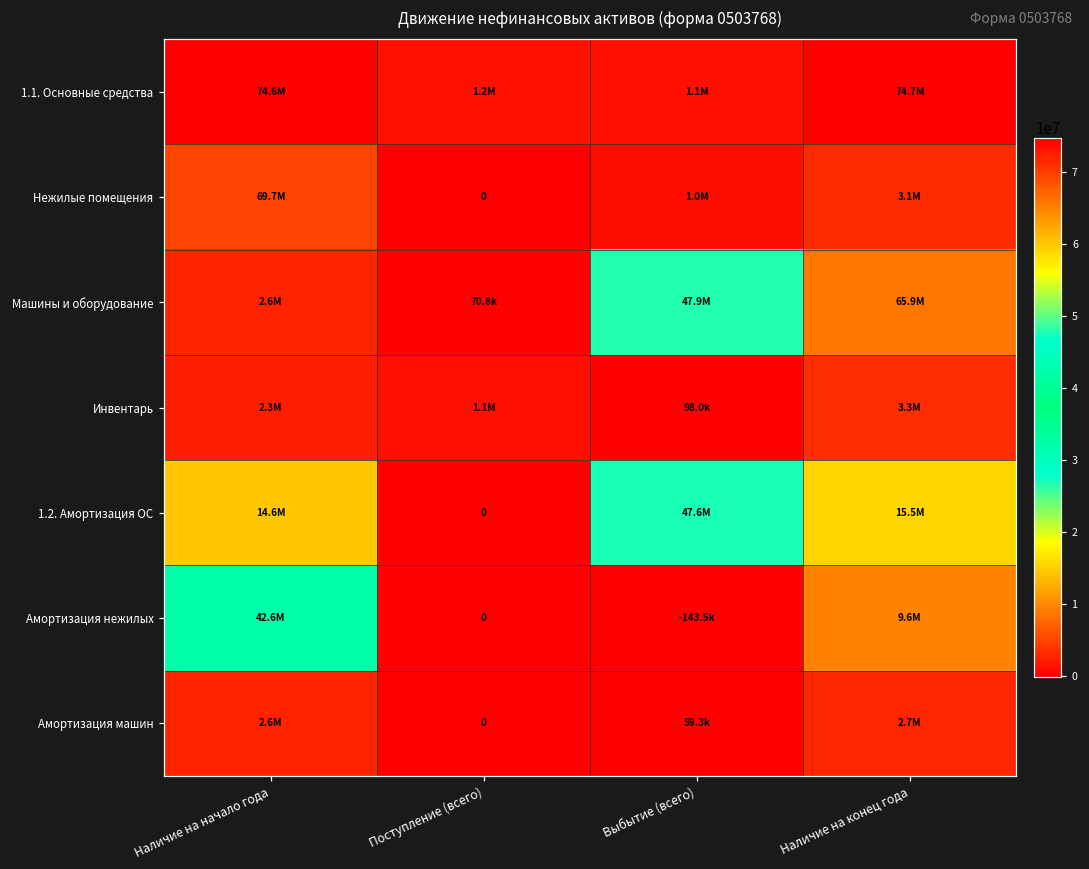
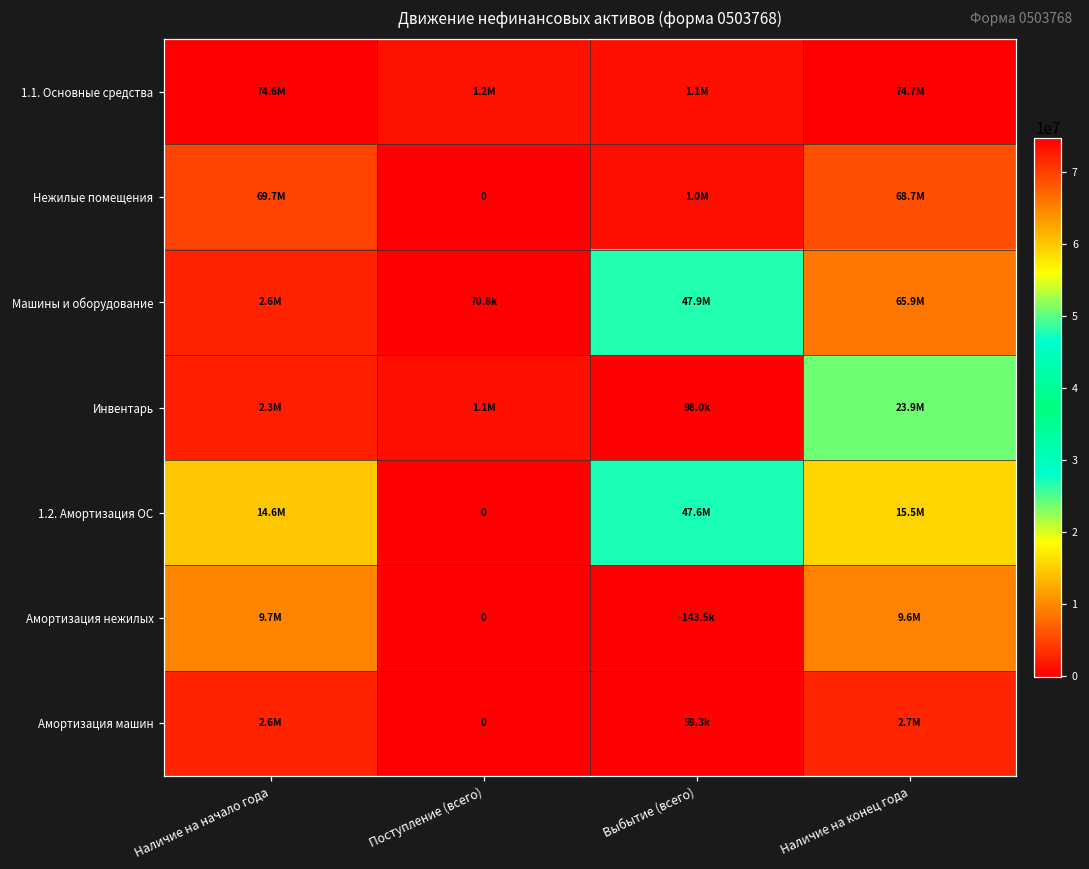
Нежилые помещения, Наличие на конец года: 3.1M -> 68.7M
Инвентарь, Наличие на конец года: 3.3M -> 23.9M
Амортизация нежилых, Наличие на начало года: 42.6M -> 9.7M
